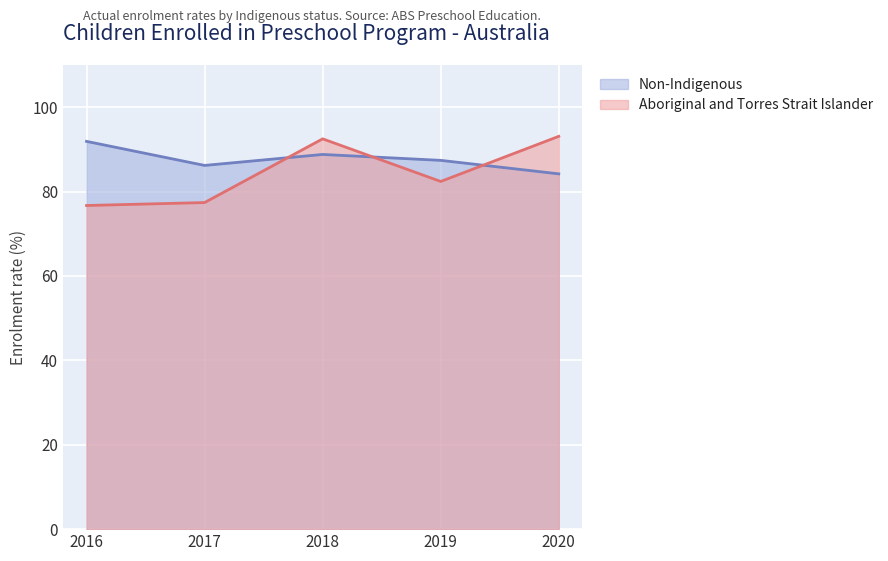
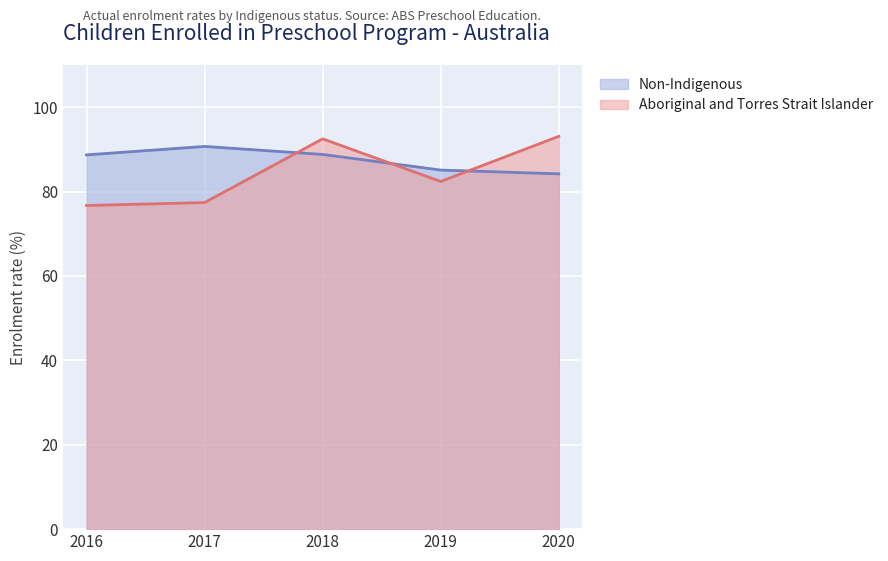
Non-Indigenous, 2016: 92 -> 89
Non-Indigenous, 2017: 86 -> 91
Non-Indigenous, 2019: 87 -> 85
